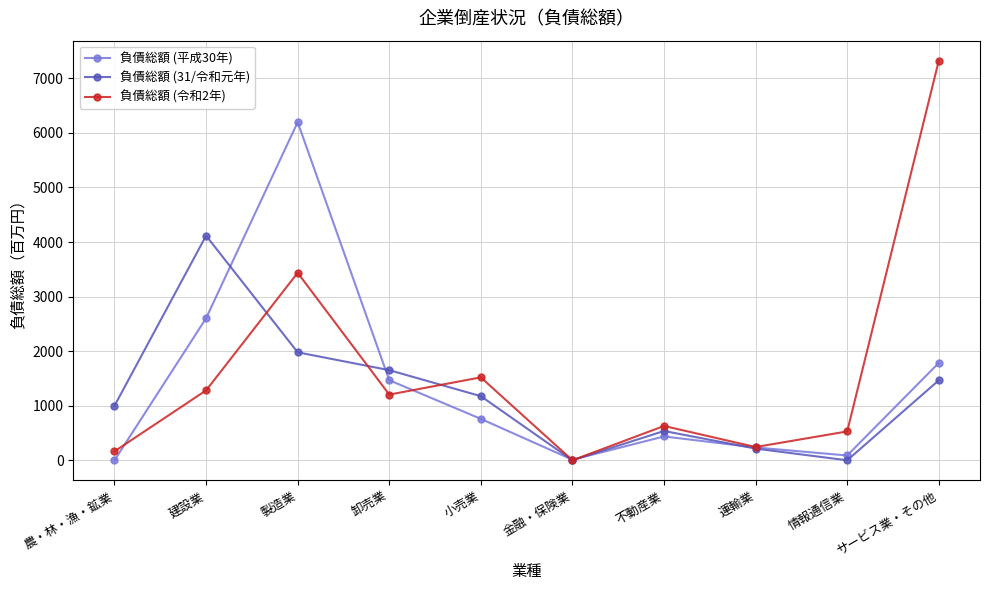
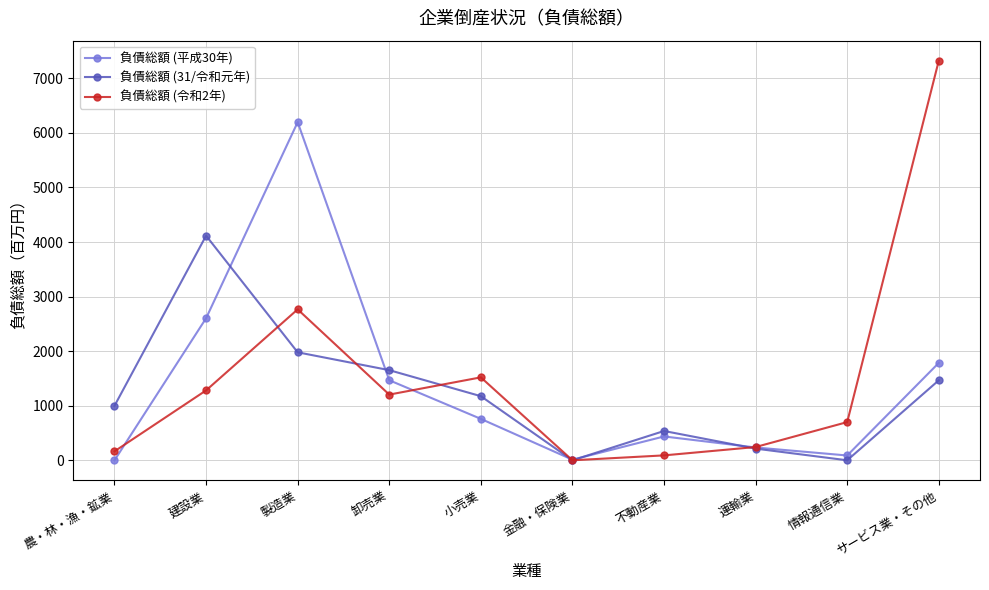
負債総額 (令和2年), 製造業: 3400 -> 2800
負債総額 (令和2年), 不動産業: 600 -> 100
負債総額 (令和2年), 情報通信業: 500 -> 700
